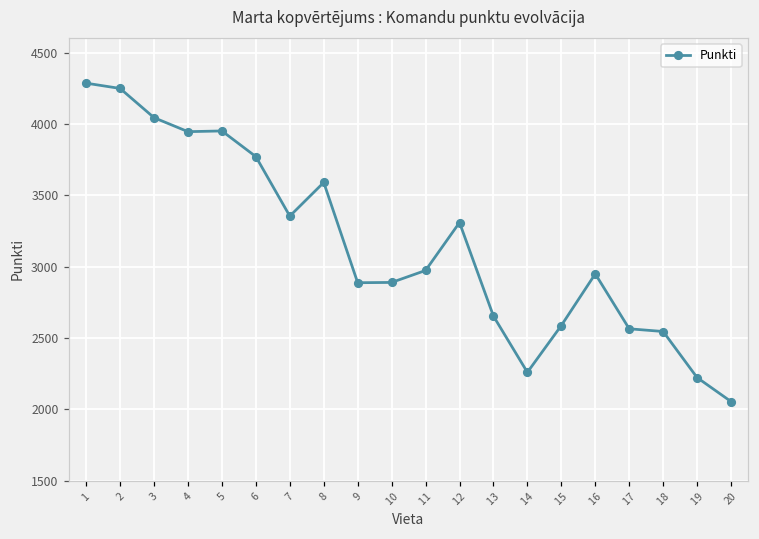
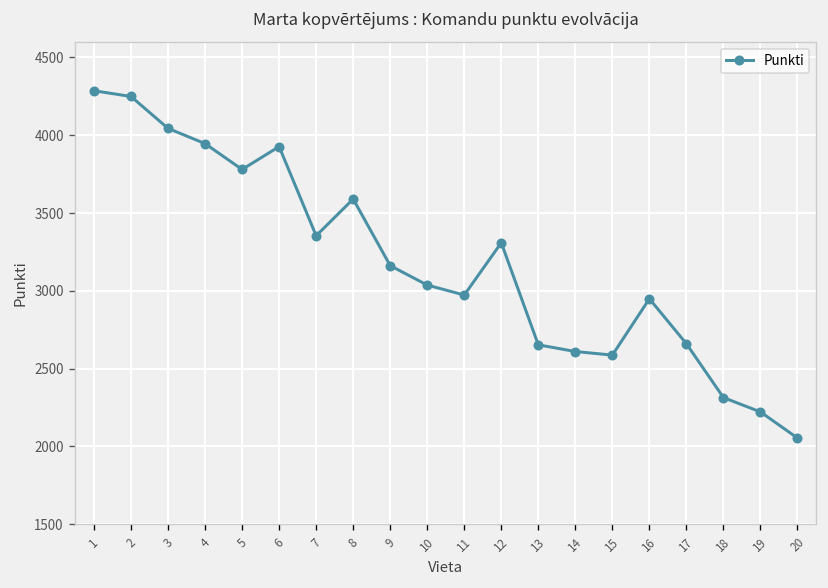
5: 3950 -> 3780
6: 3770 -> 3930
9: 2890 -> 3160
10: 2890 -> 3040
14: 2260 -> 2610
17: 2560 -> 2660
18: 2550 -> 2310
